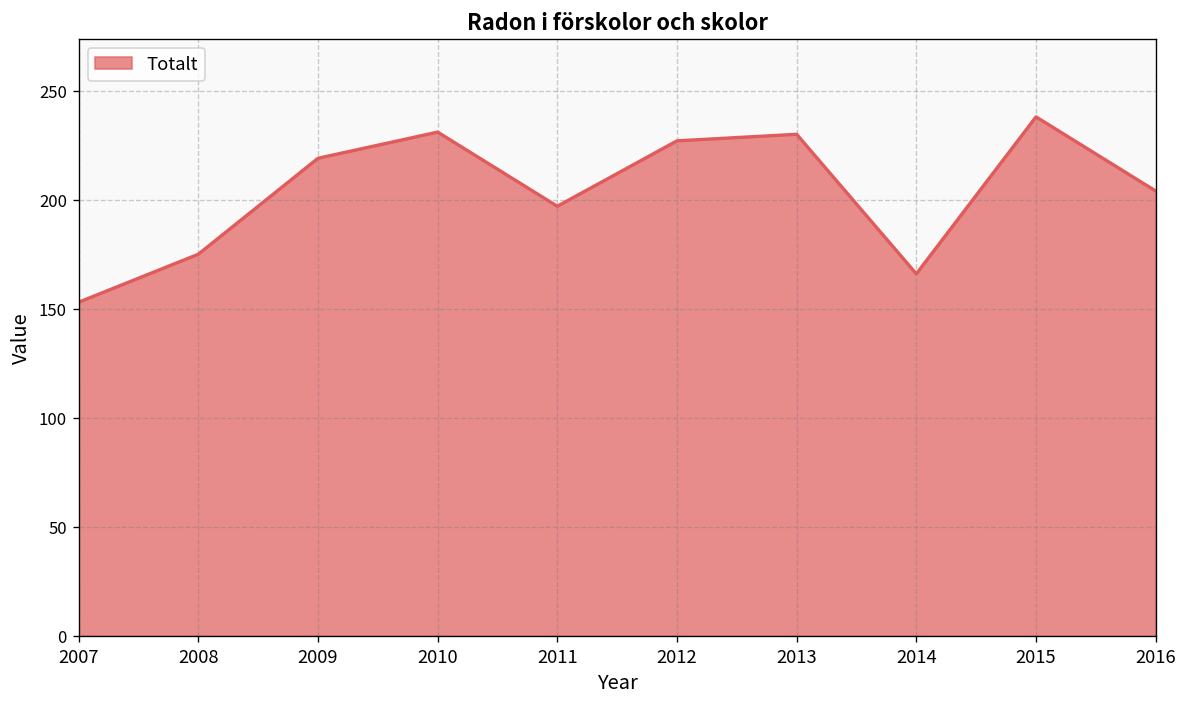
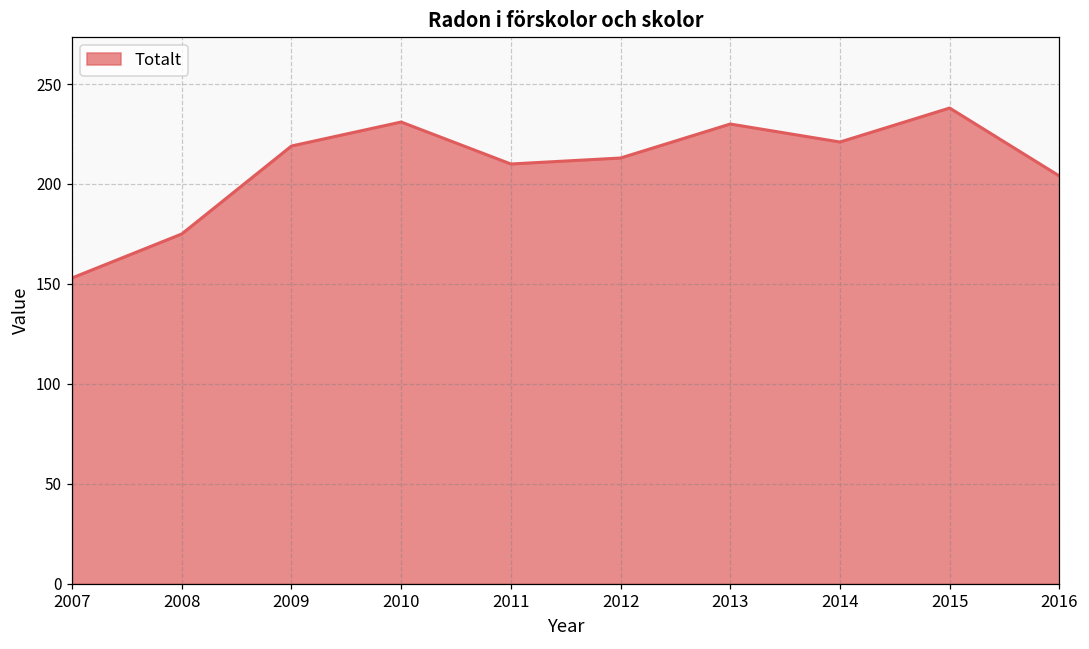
2011: 197 -> 210
2012: 227 -> 213
2014: 166 -> 221
